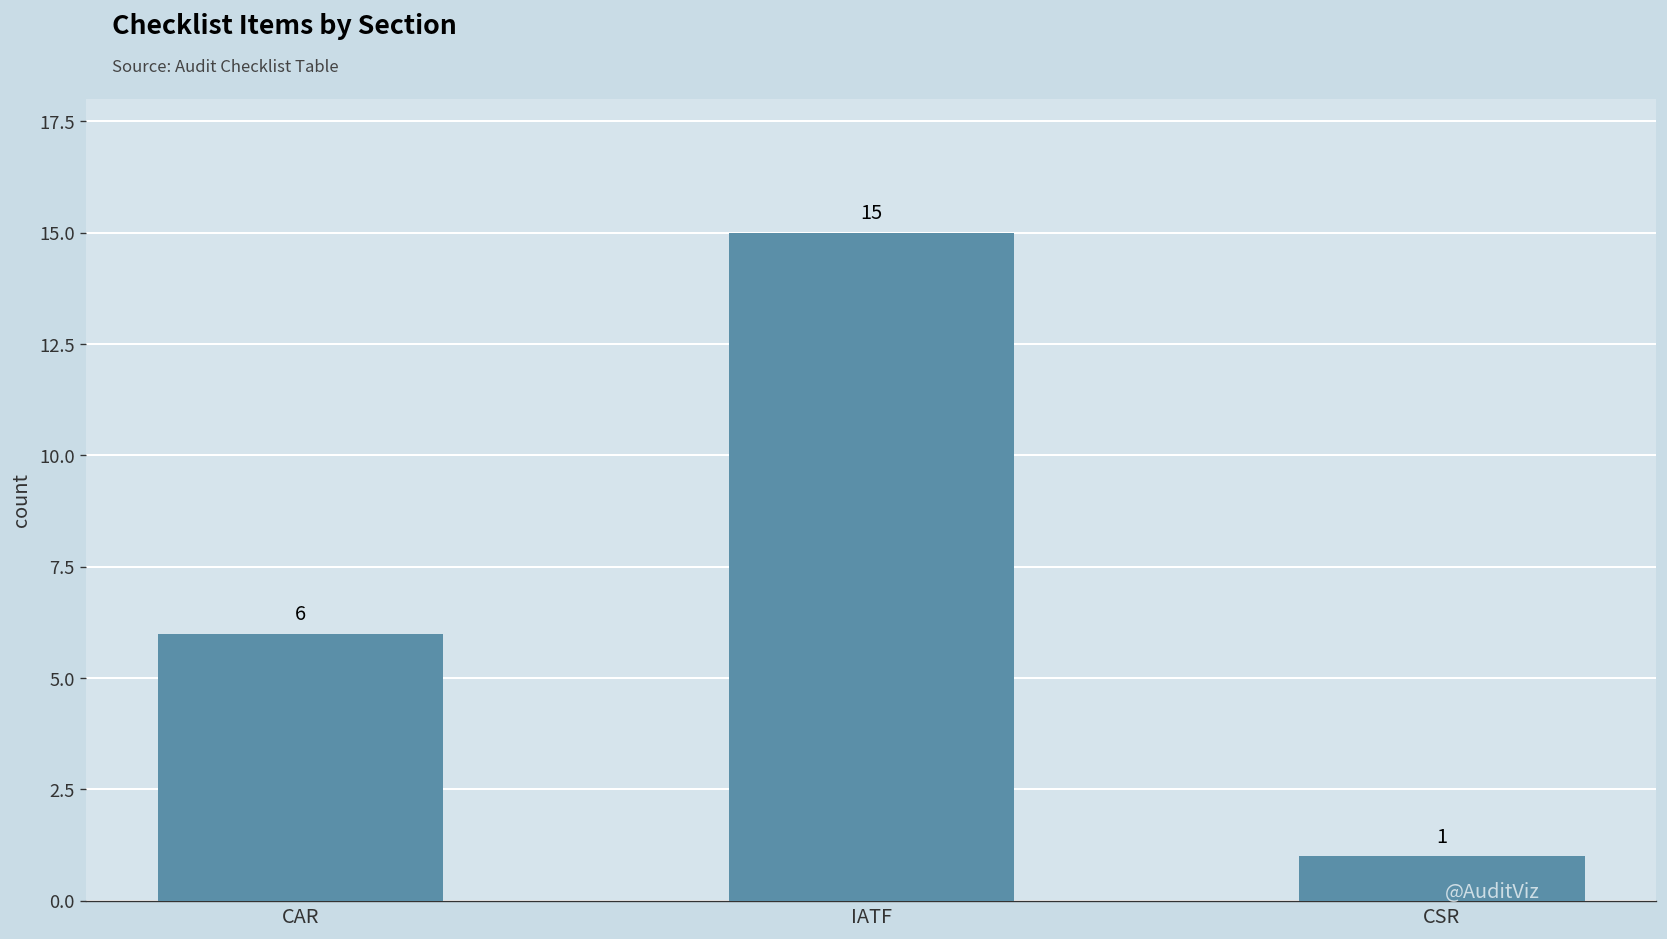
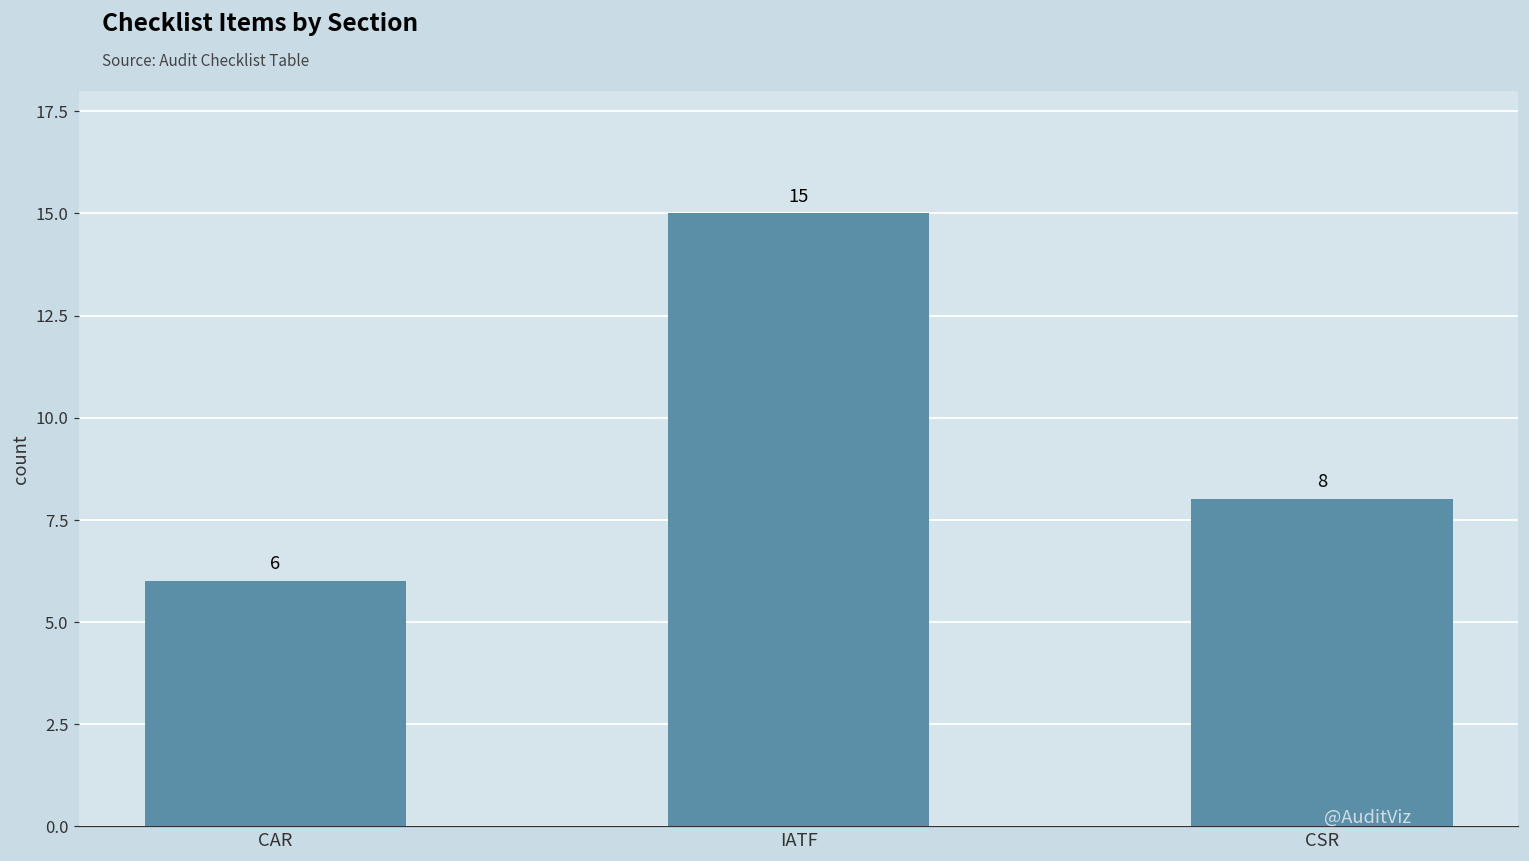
CSR: 1 -> 8
